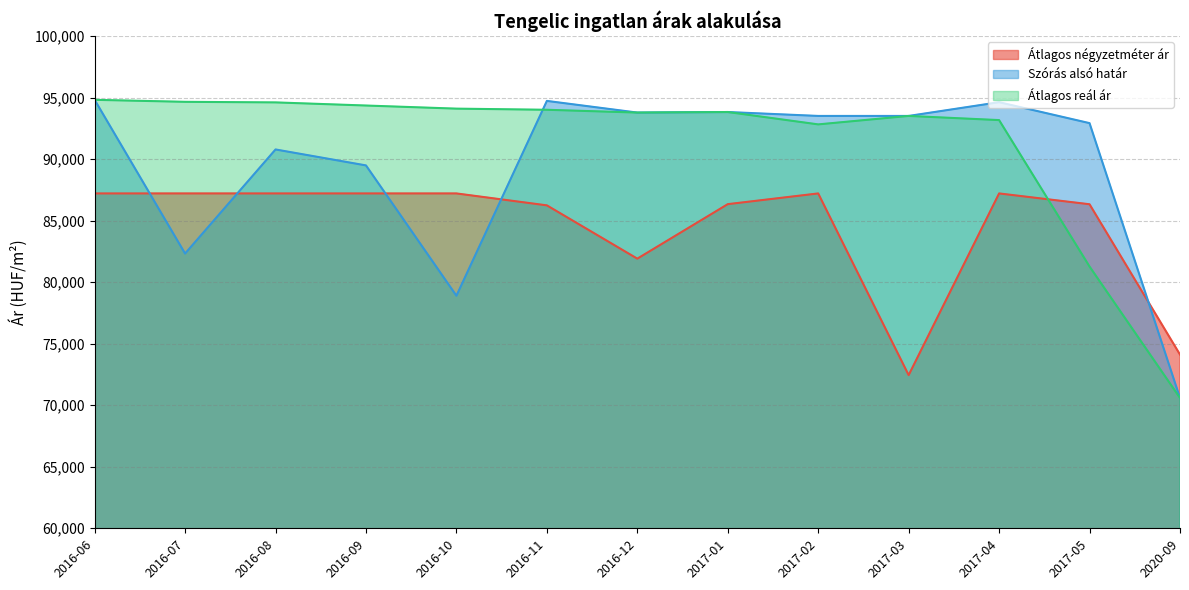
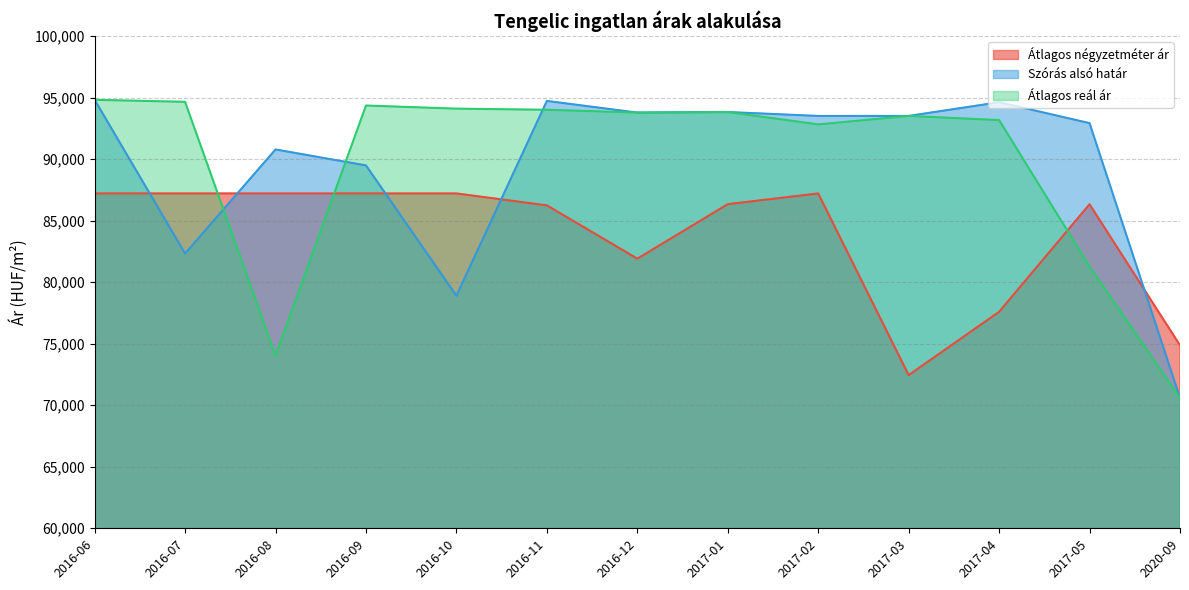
Átlagos reál ár, 2016-08: 94,600 -> 74,000
Átlagos négyzetméter ár, 2017-04: 87,200 -> 77,600
Átlagos négyzetméter ár, 2020-09: 74,100 -> 74,900
